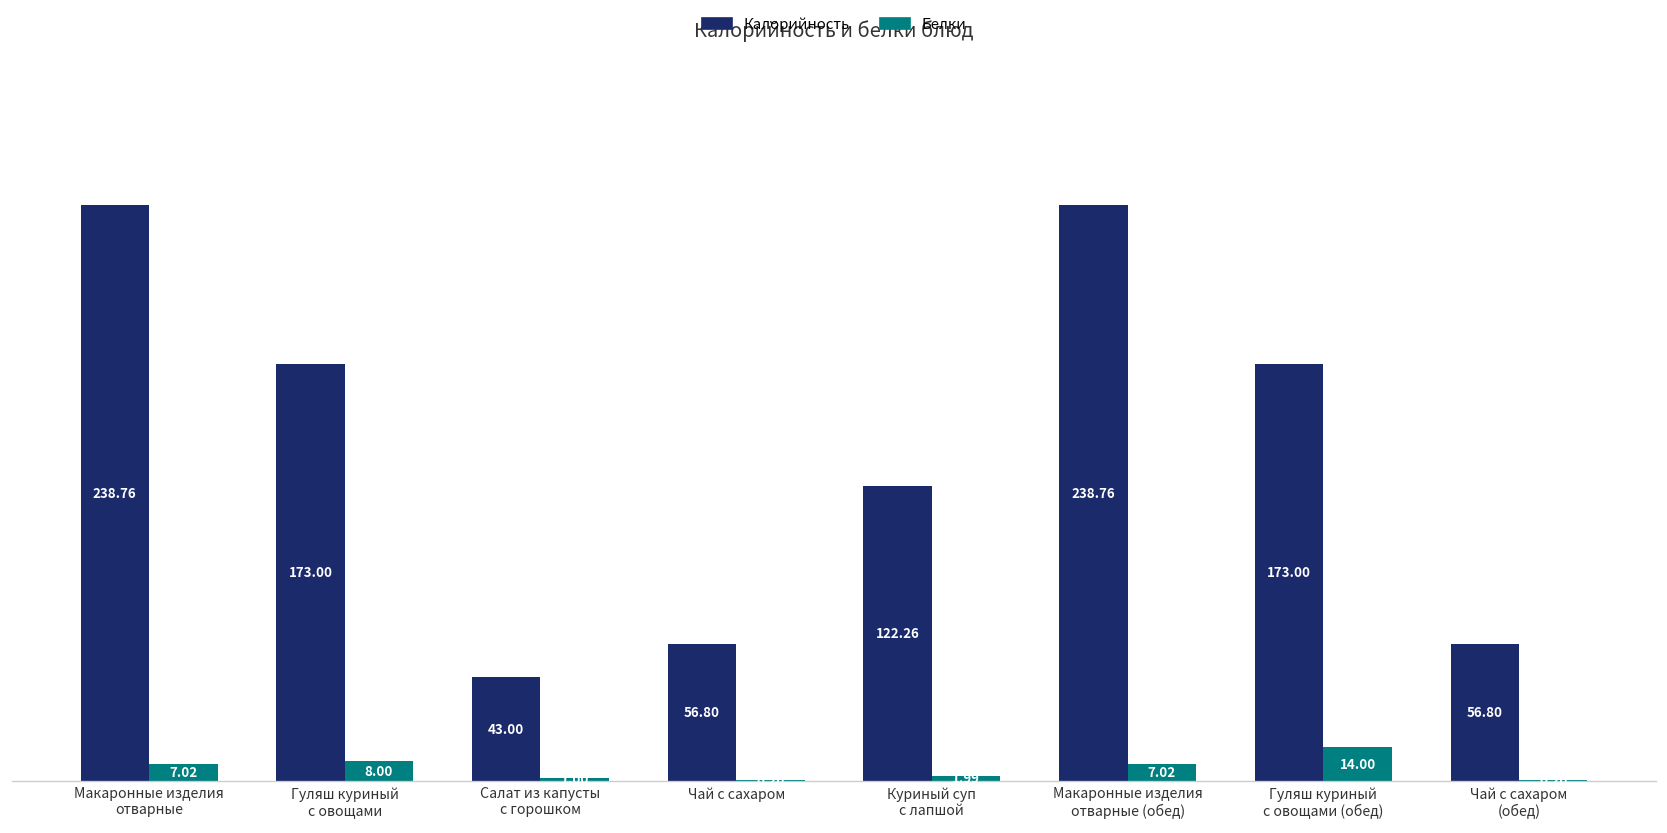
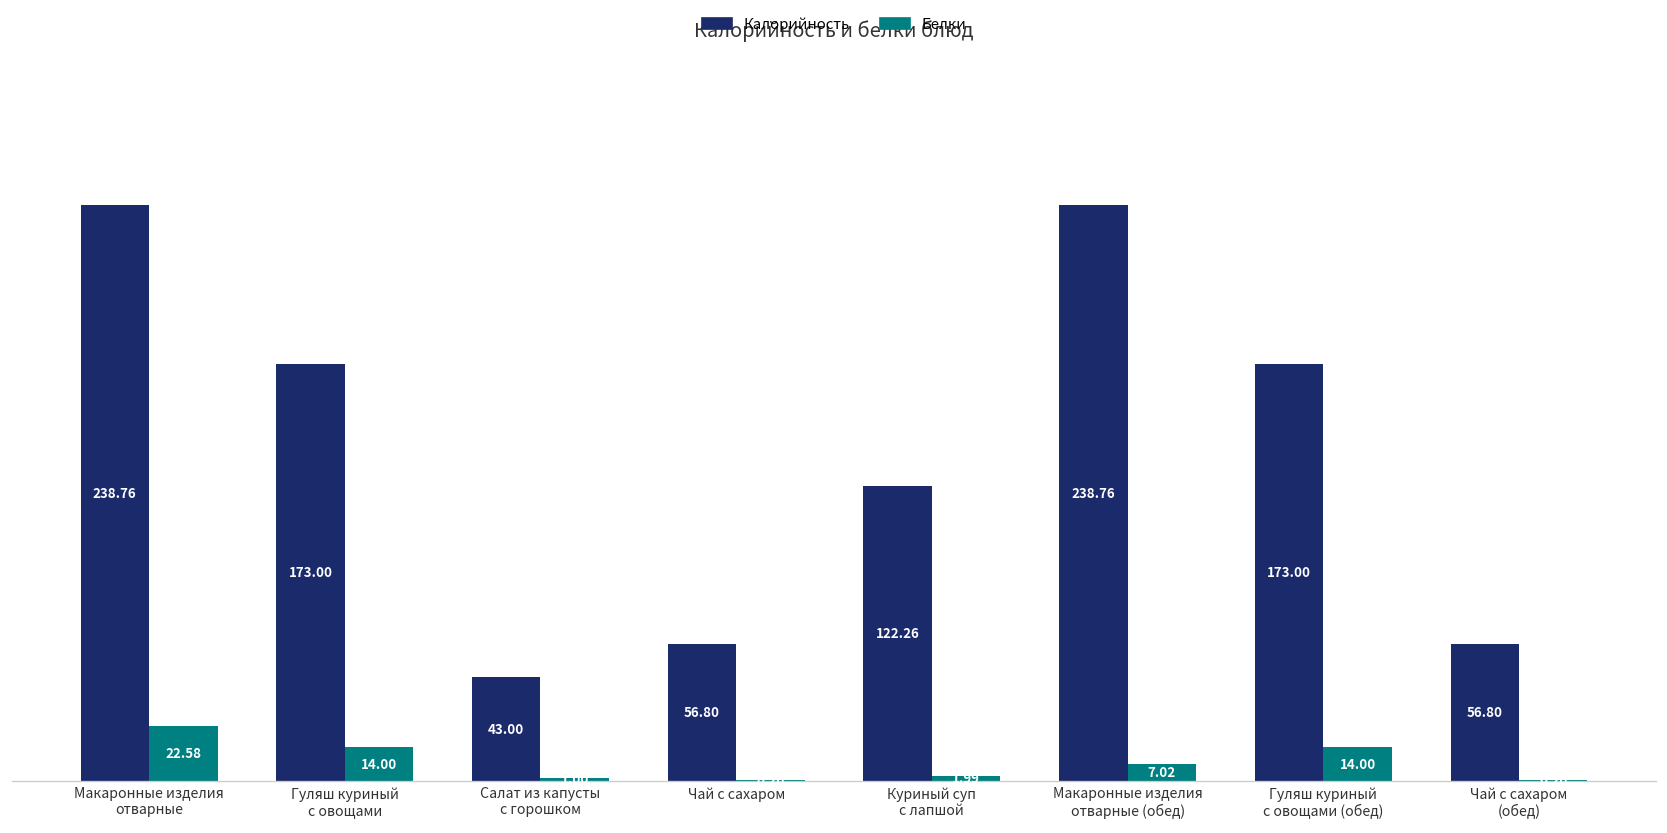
Белки, Макаронные изделия отварные: 7.02 -> 22.58
Белки, Гуляш куриный с овощами: 8.00 -> 14.00
